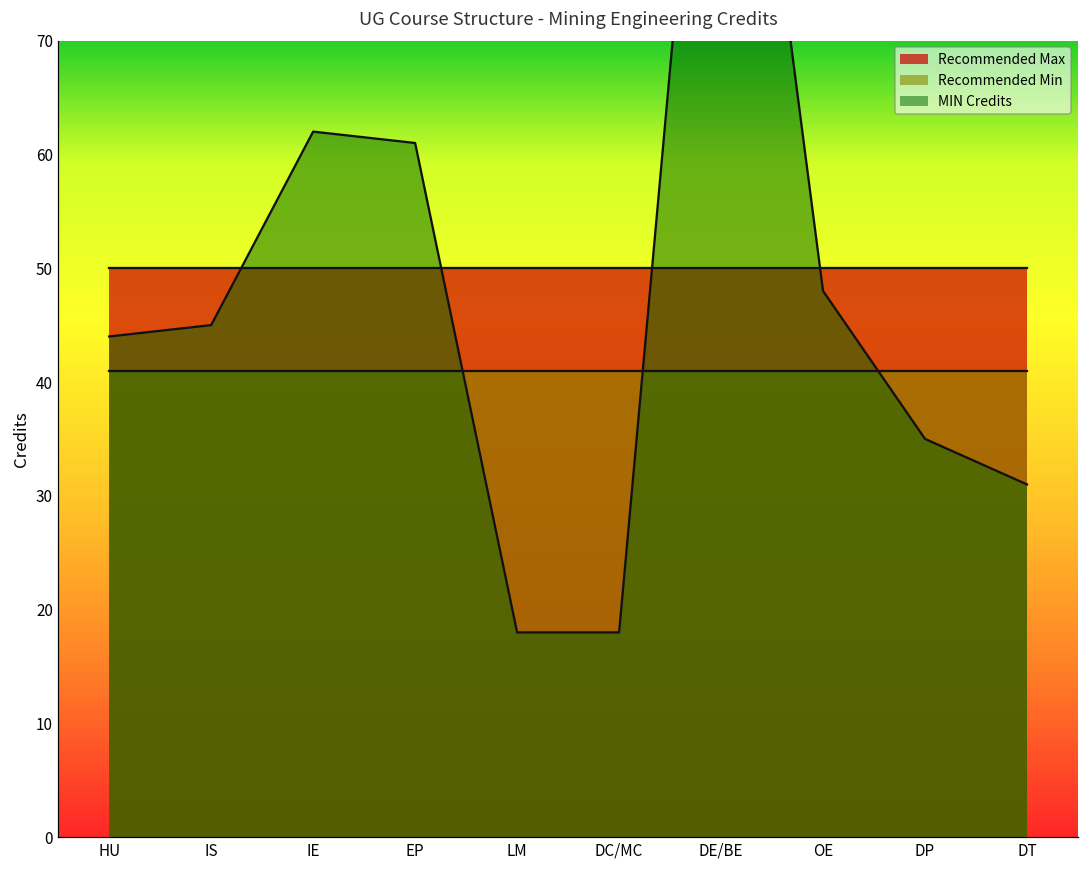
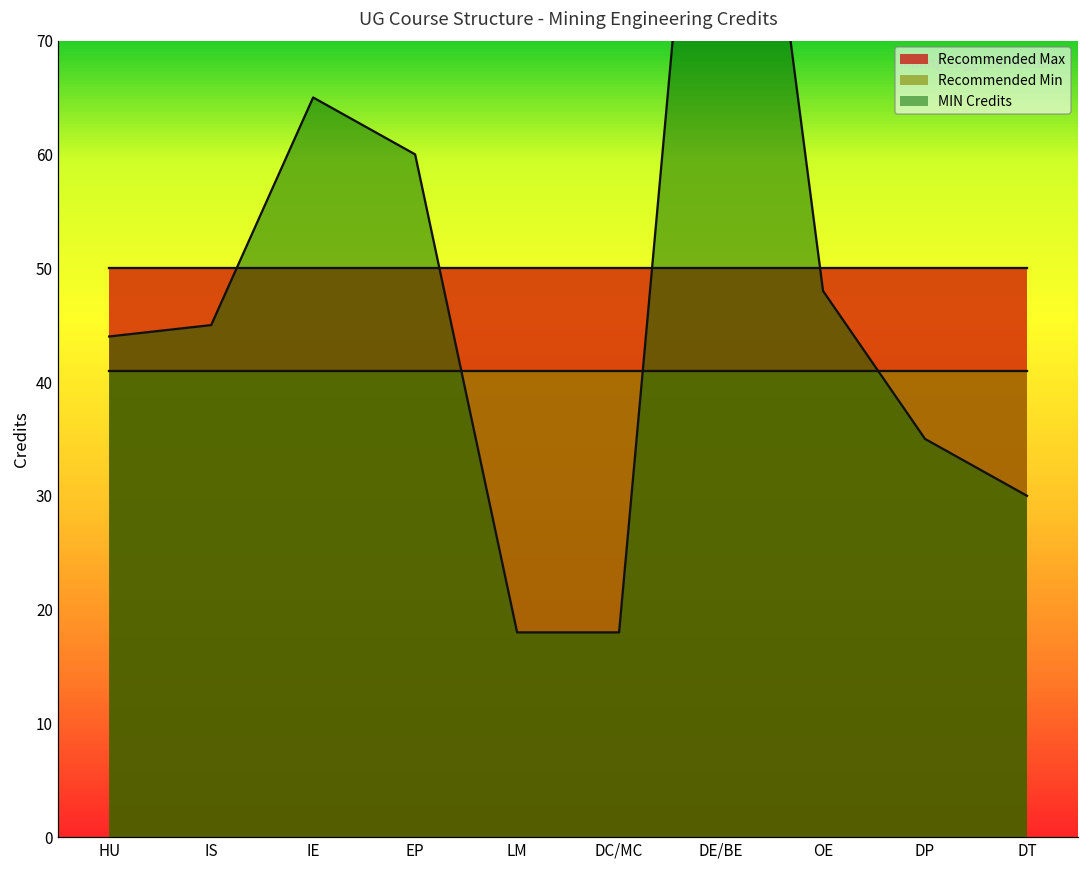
MIN Credits, IE: 62 -> 65
MIN Credits, EP: 61 -> 60
MIN Credits, DT: 31 -> 30
